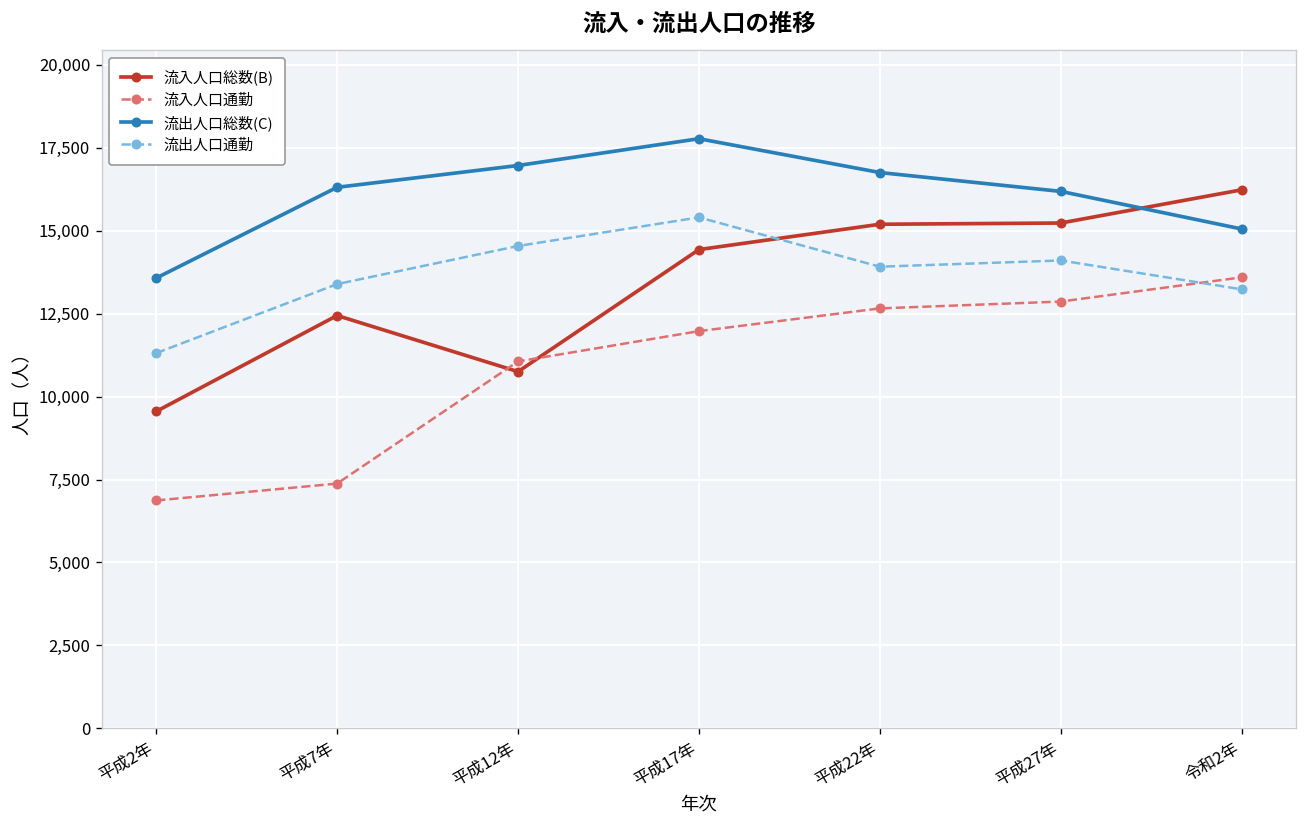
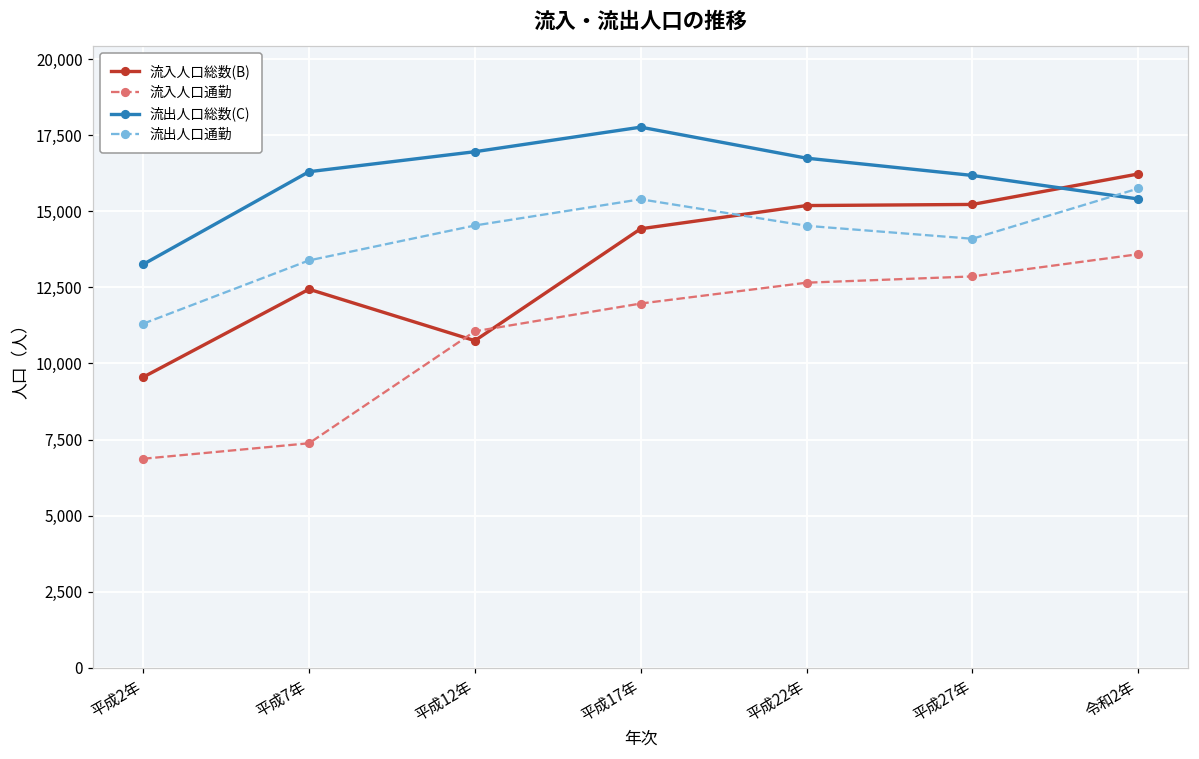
流出人口総数(C), 平成2年: 13,600 -> 13,300
流出人口通勤, 平成22年: 13,900 -> 14,500
流出人口総数(C), 令和2年: 15,000 -> 15,400
流出人口通勤, 令和2年: 13,200 -> 15,800
